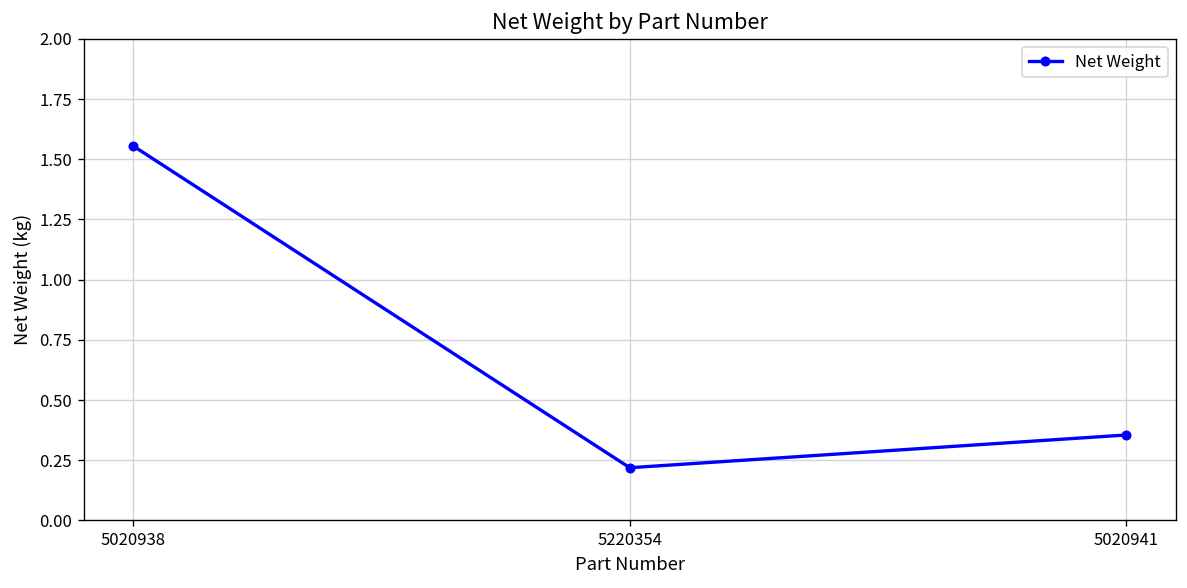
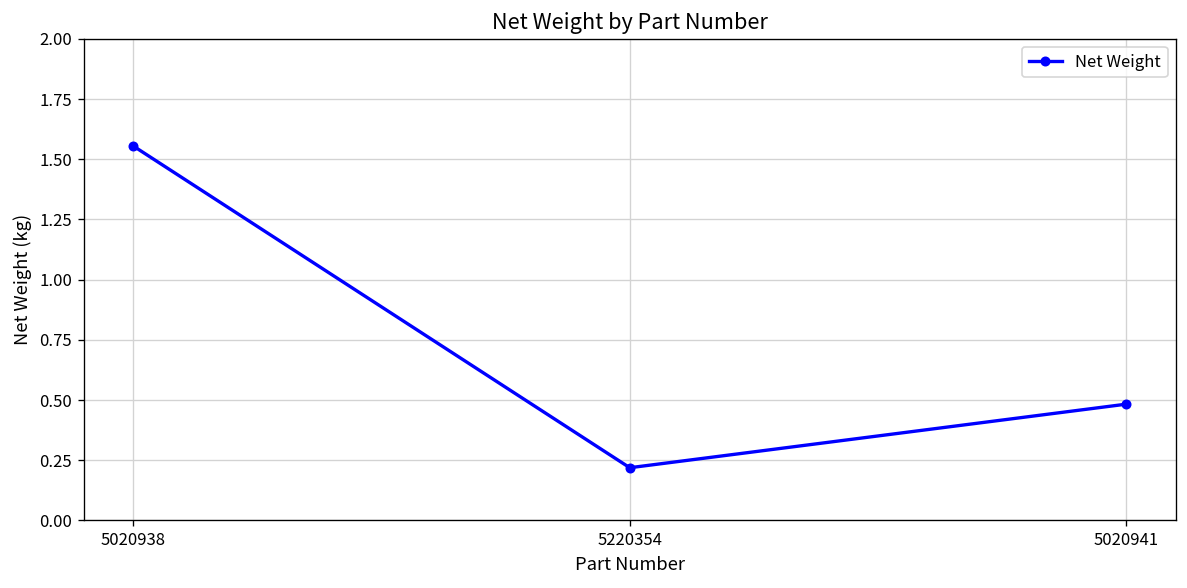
5020941: 0.36 -> 0.48
